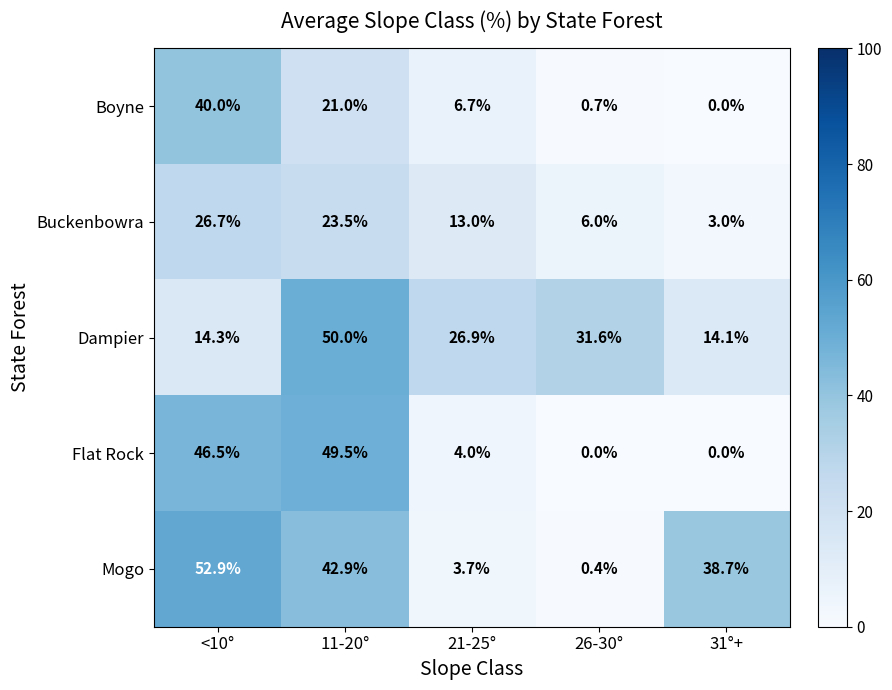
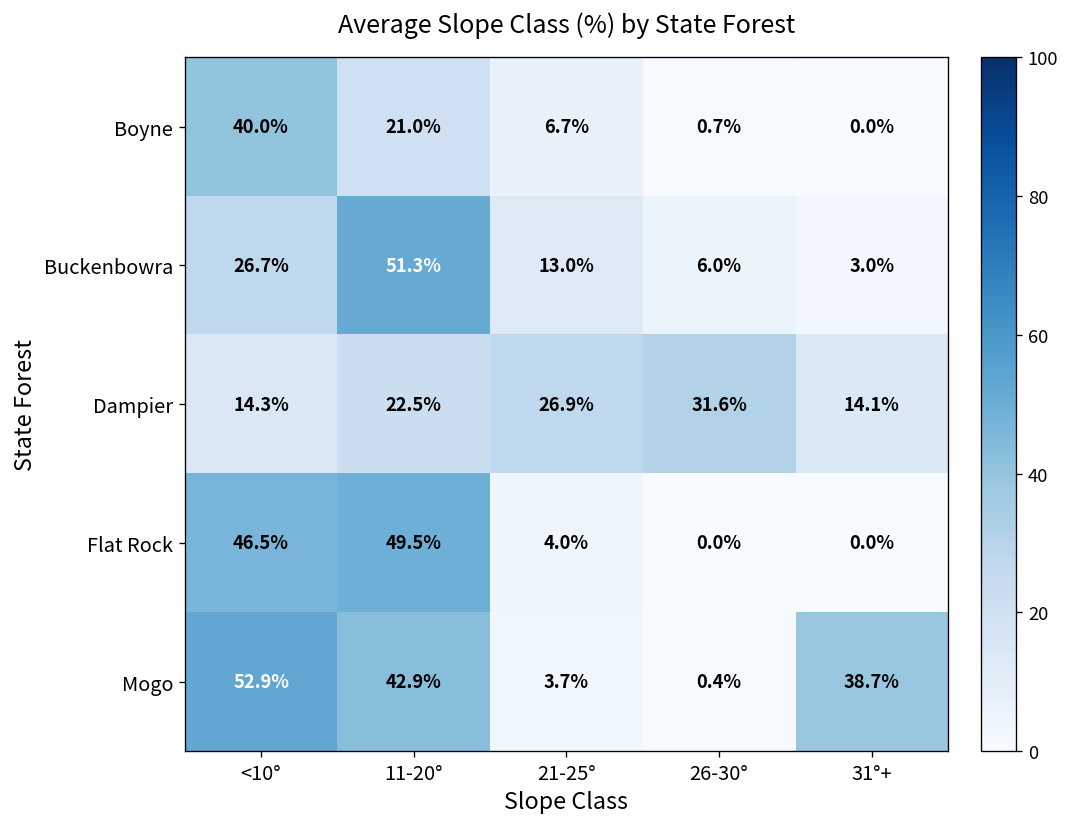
Buckenbowra, 11-20°: 23.5% -> 51.3%
Dampier, 11-20°: 50.0% -> 22.5%
